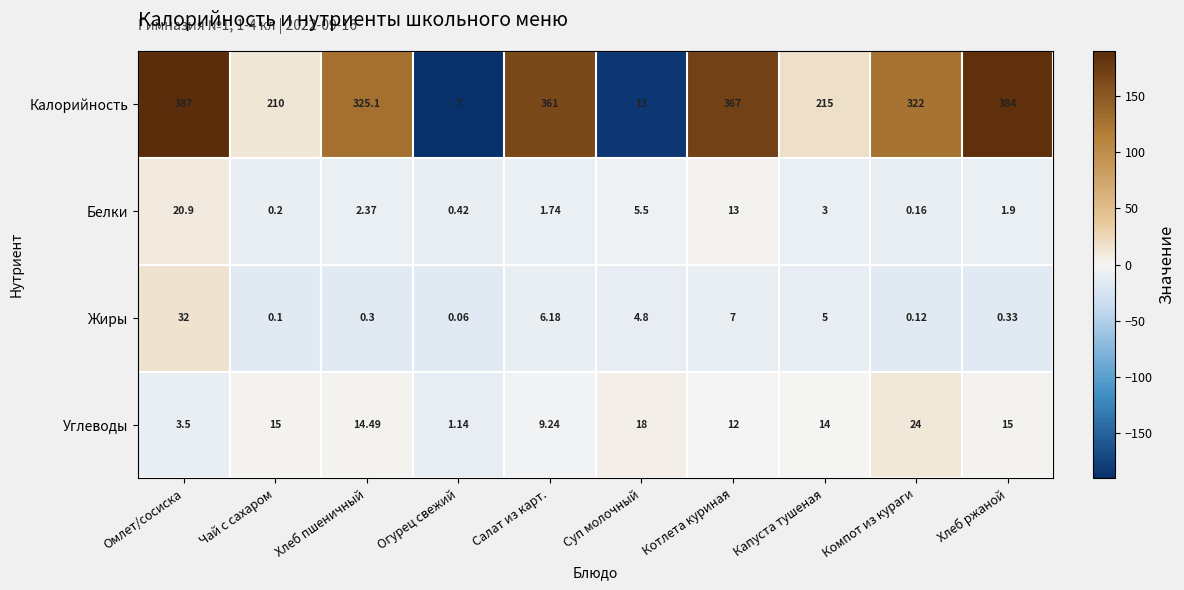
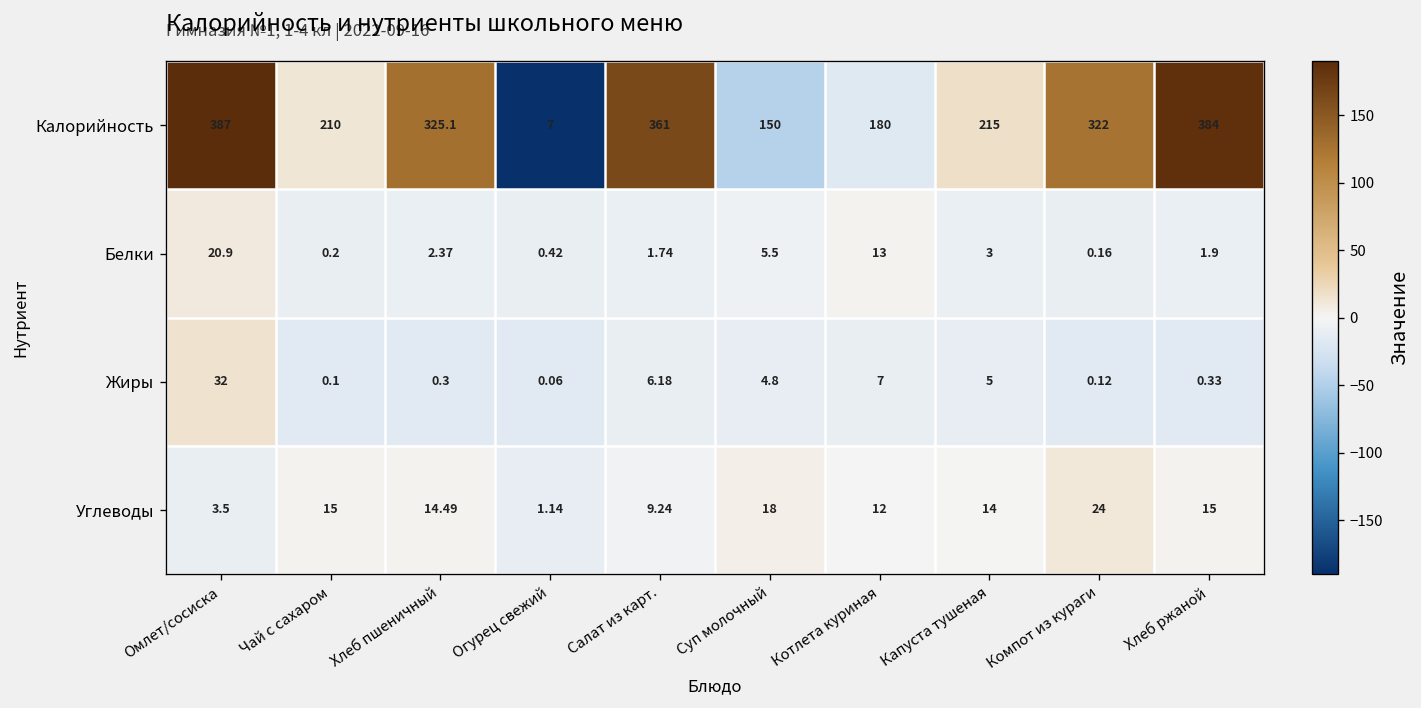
Калорийность, Суп молочный: 13 -> 150
Калорийность, Котлета куриная: 367 -> 180
